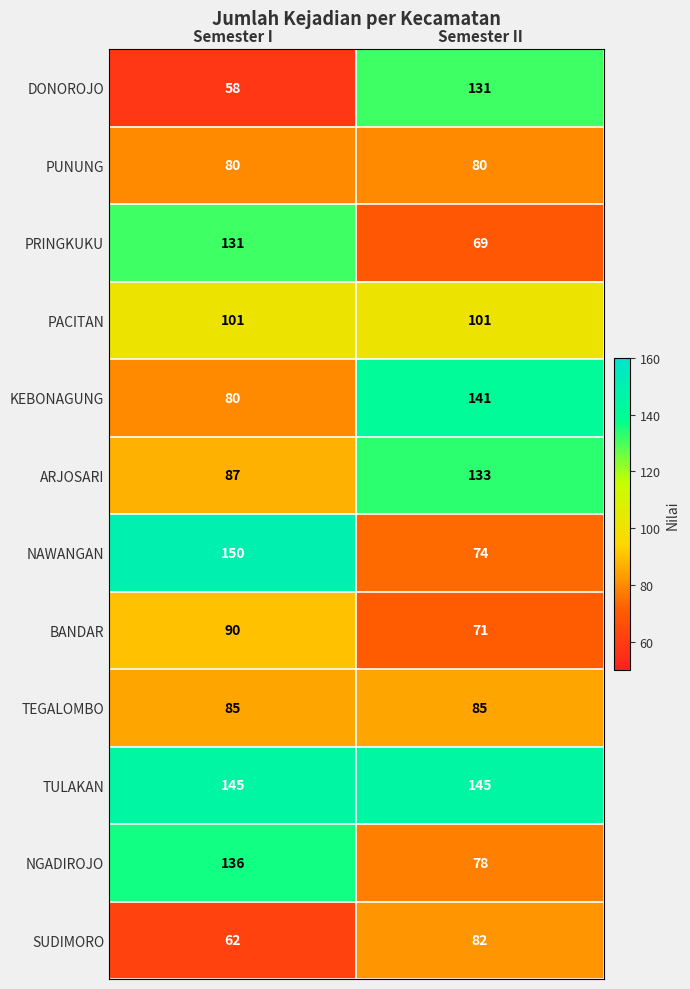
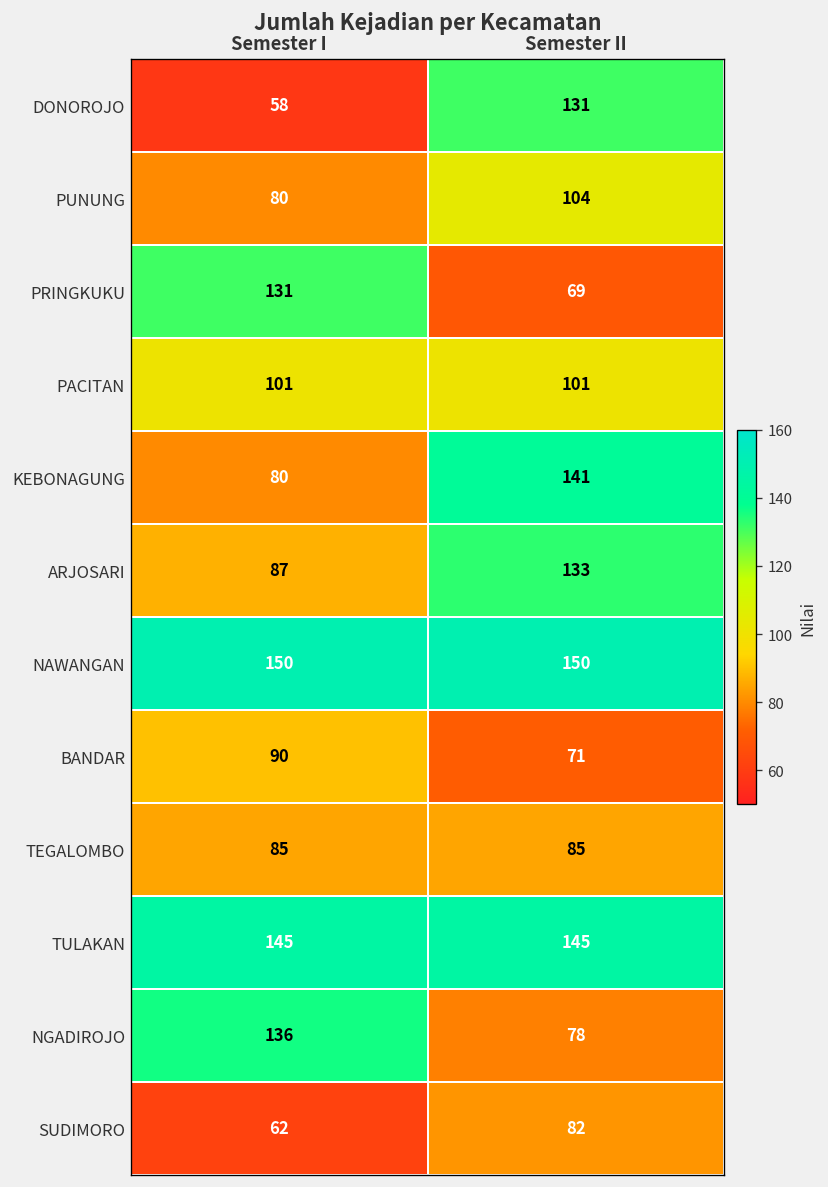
PUNUNG, Semester II: 80 -> 104
NAWANGAN, Semester II: 74 -> 150
